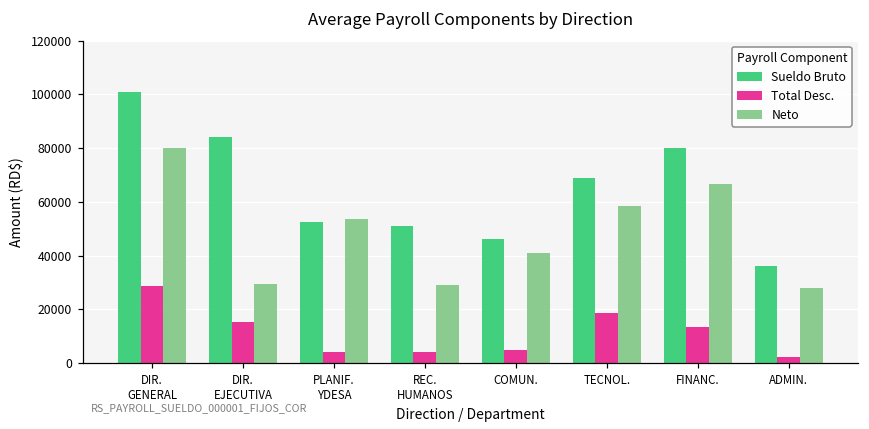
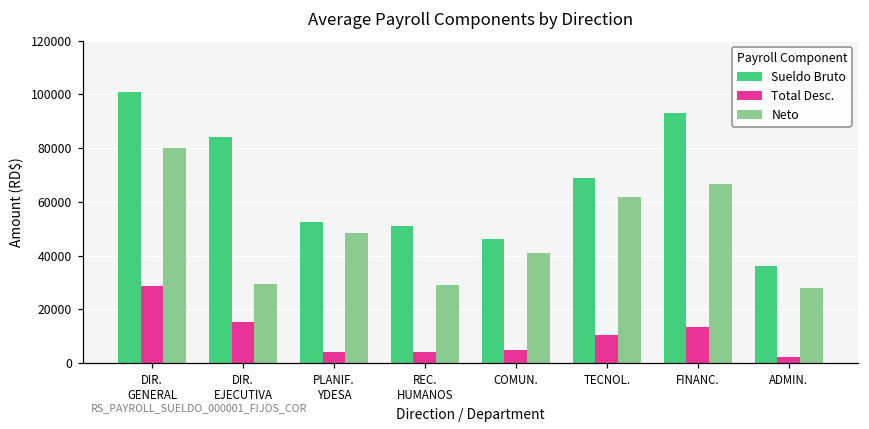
Neto, PLANIF. YDESA: 54000 -> 48000
Total Desc., TECNOL.: 19000 -> 10000
Neto, TECNOL.: 58000 -> 62000
Sueldo Bruto, FINANC.: 80000 -> 93000
